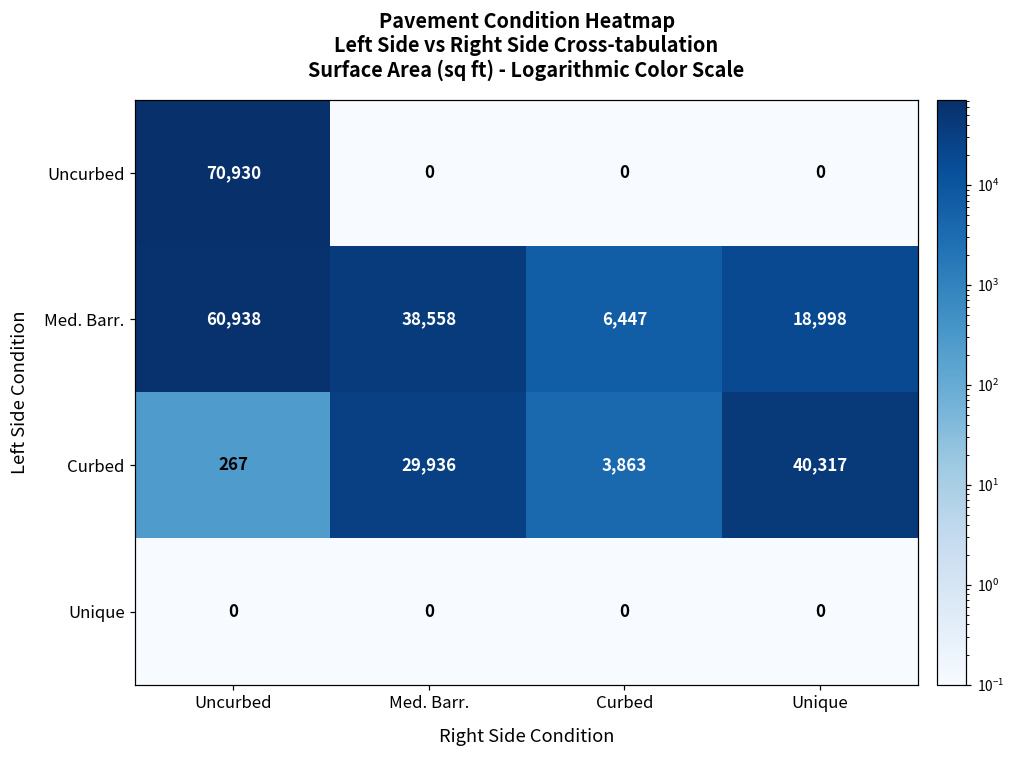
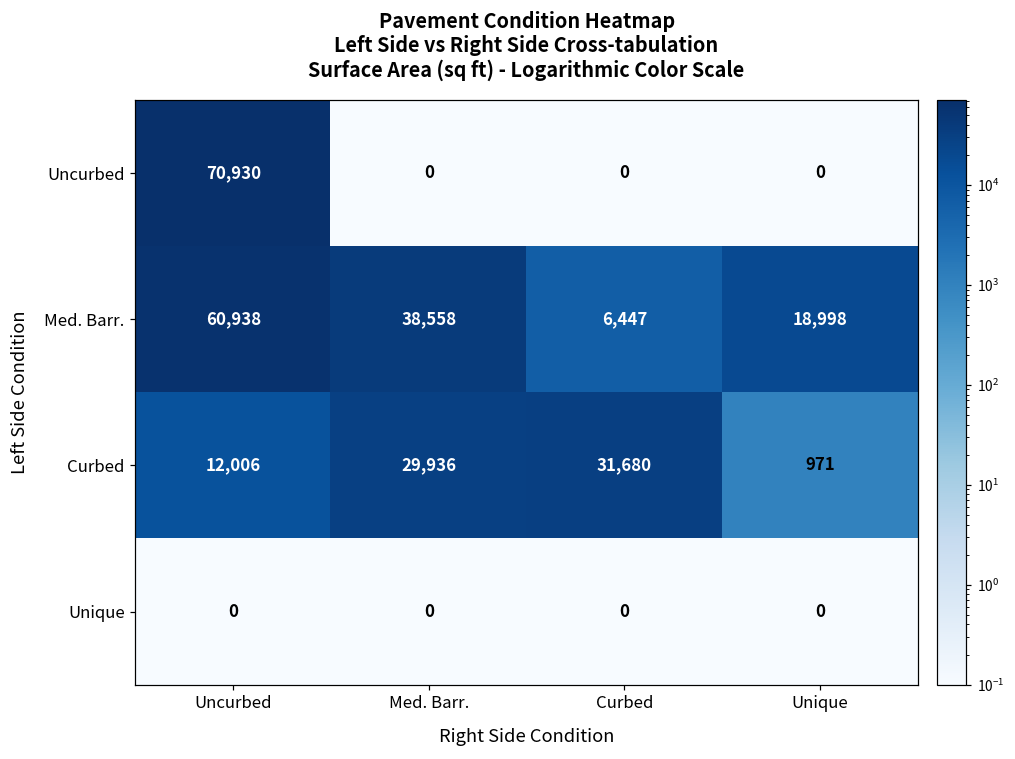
Curbed, Uncurbed: 267 -> 12,006
Curbed, Curbed: 3,863 -> 31,680
Curbed, Unique: 40,317 -> 971
